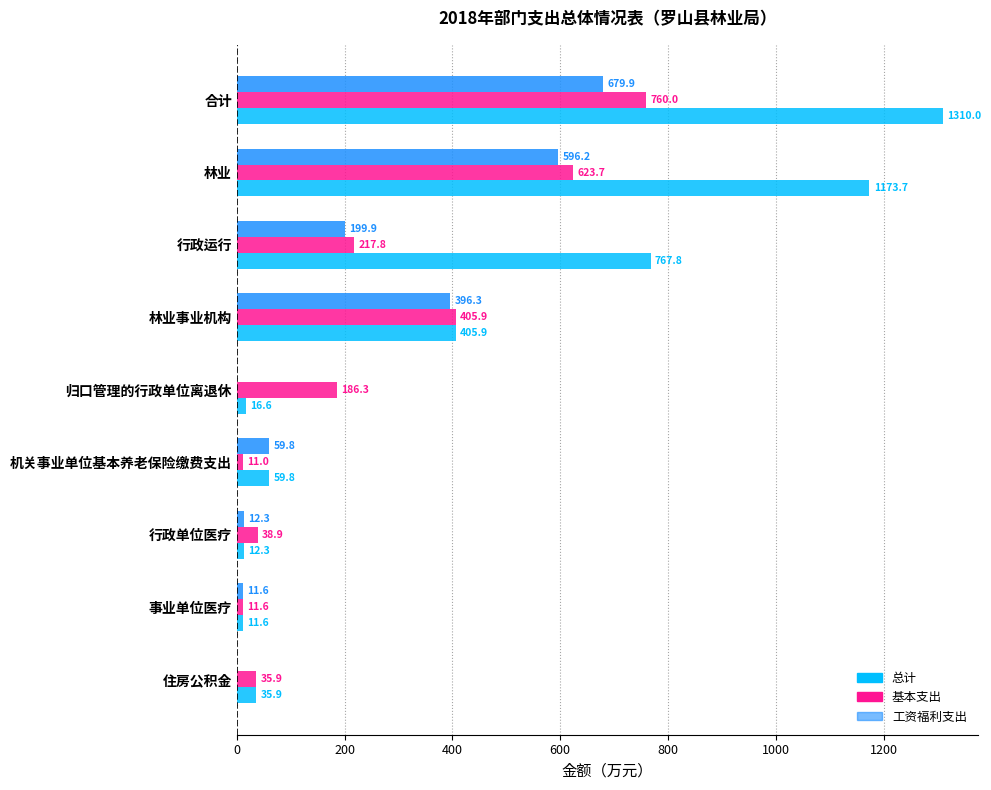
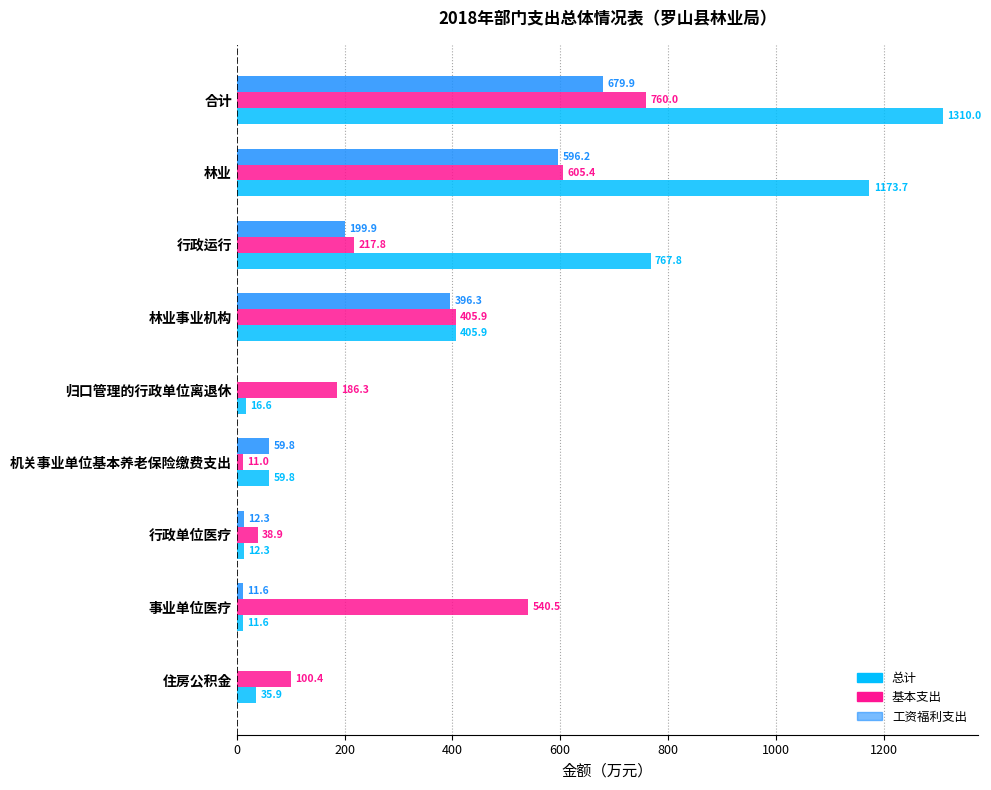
基本支出, 林业: 623.7 -> 605.4
基本支出, 事业单位医疗: 11.6 -> 540.5
基本支出, 住房公积金: 35.9 -> 100.4
